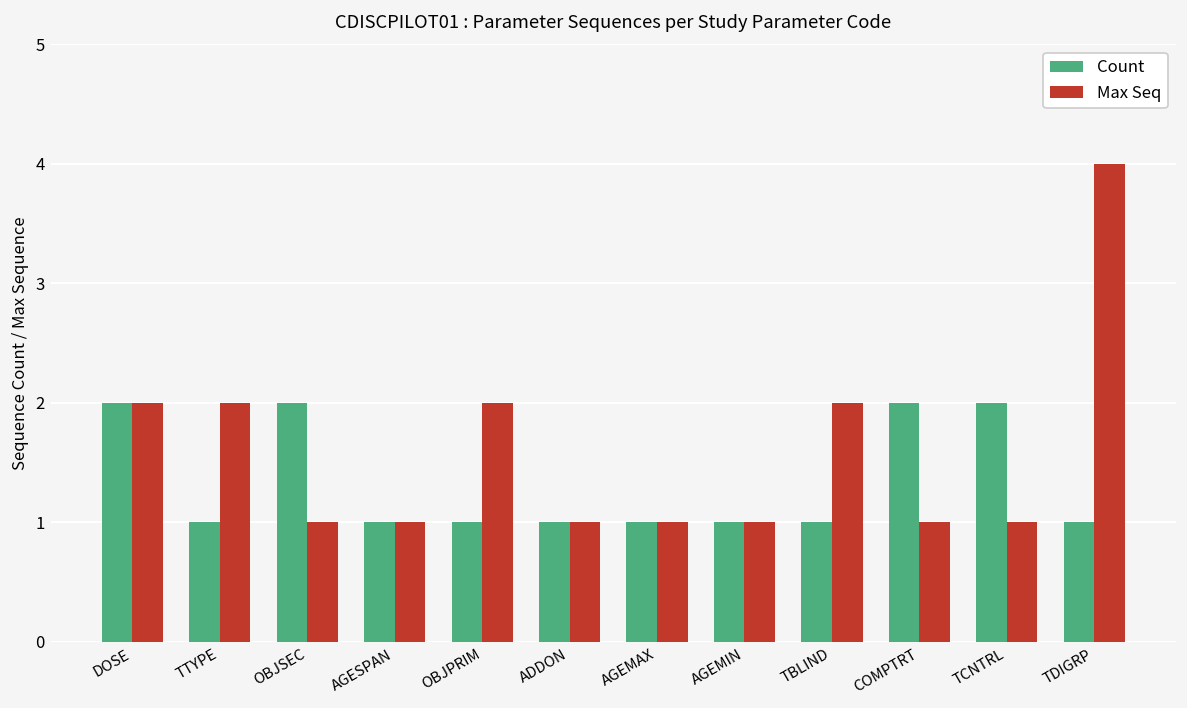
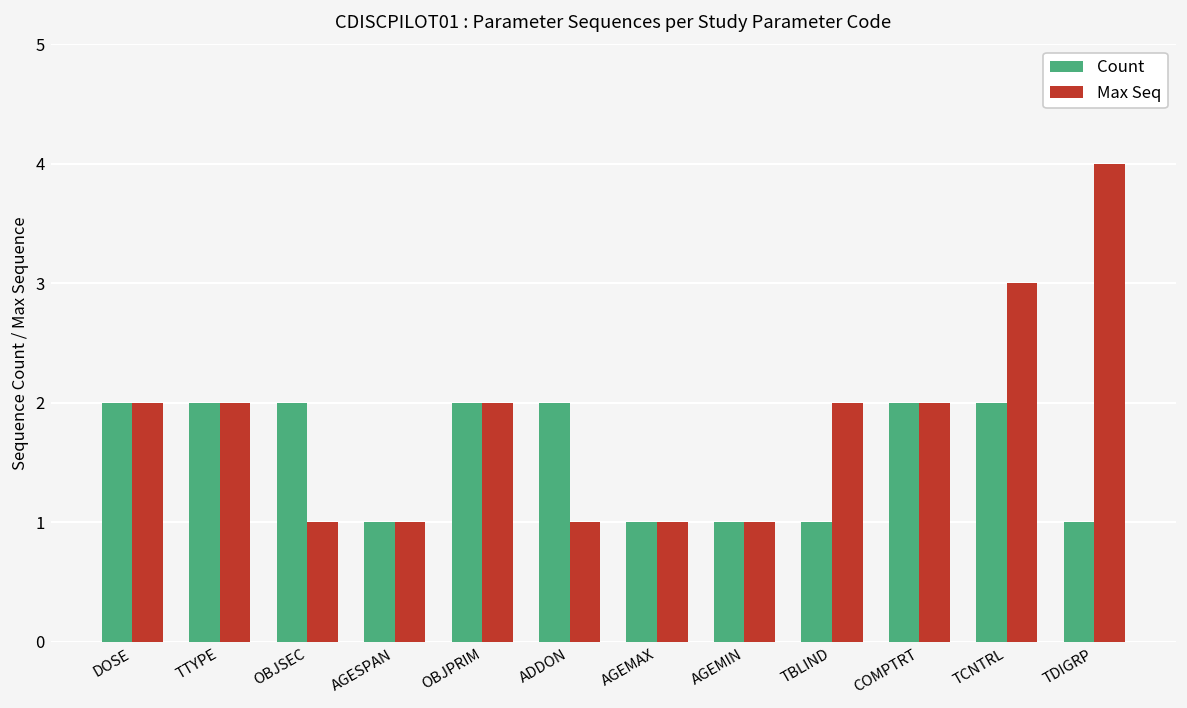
Count, TTYPE: 1 -> 2
Count, OBJPRIM: 1 -> 2
Count, ADDON: 1 -> 2
Max Seq, COMPTRT: 1 -> 2
Max Seq, TCNTRL: 1 -> 3
